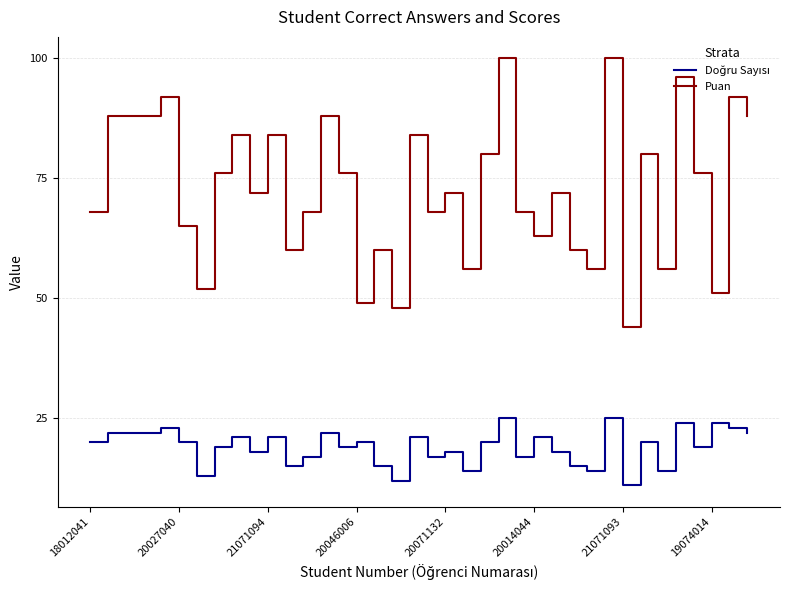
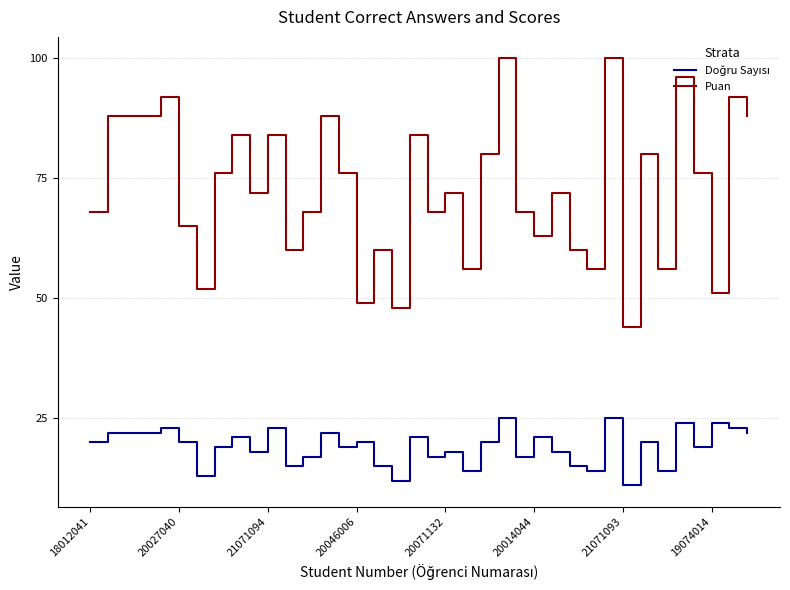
Doğru Sayısı, 21071094: 21 -> 23
